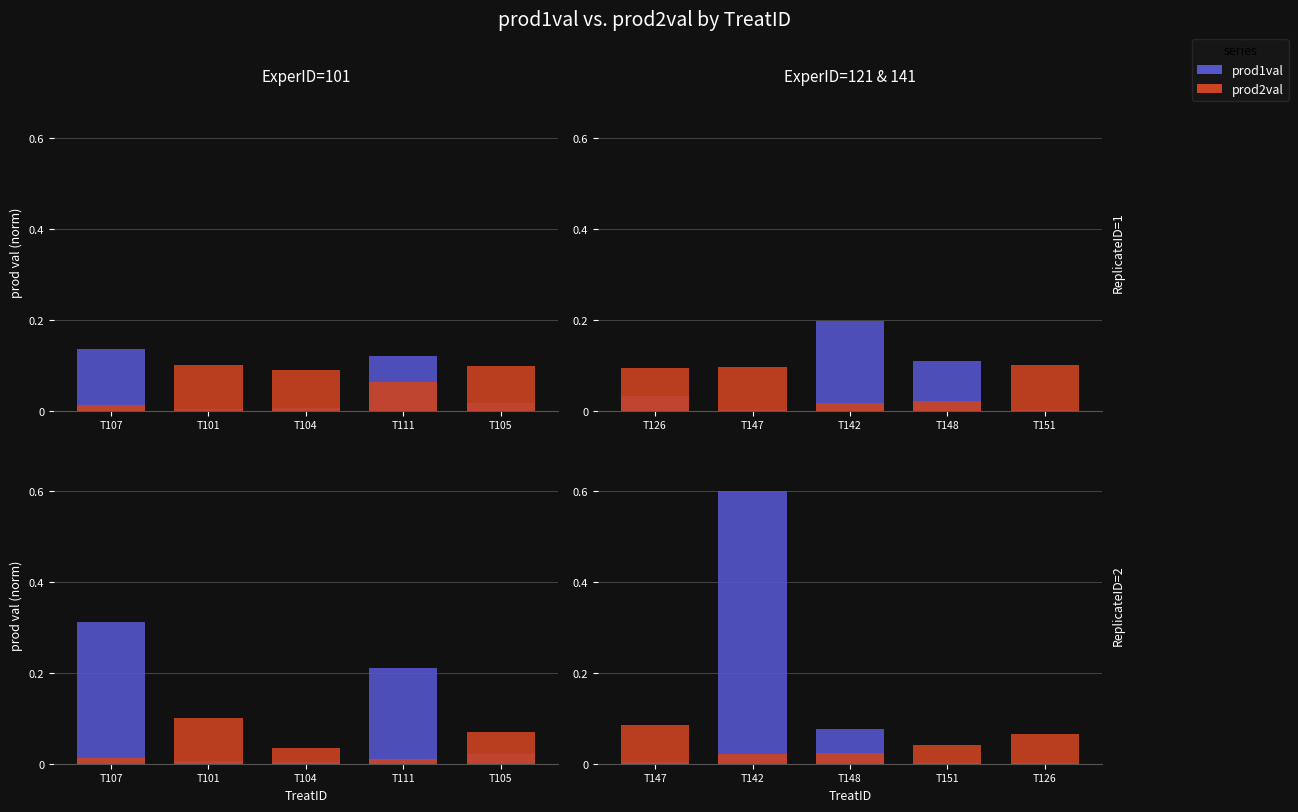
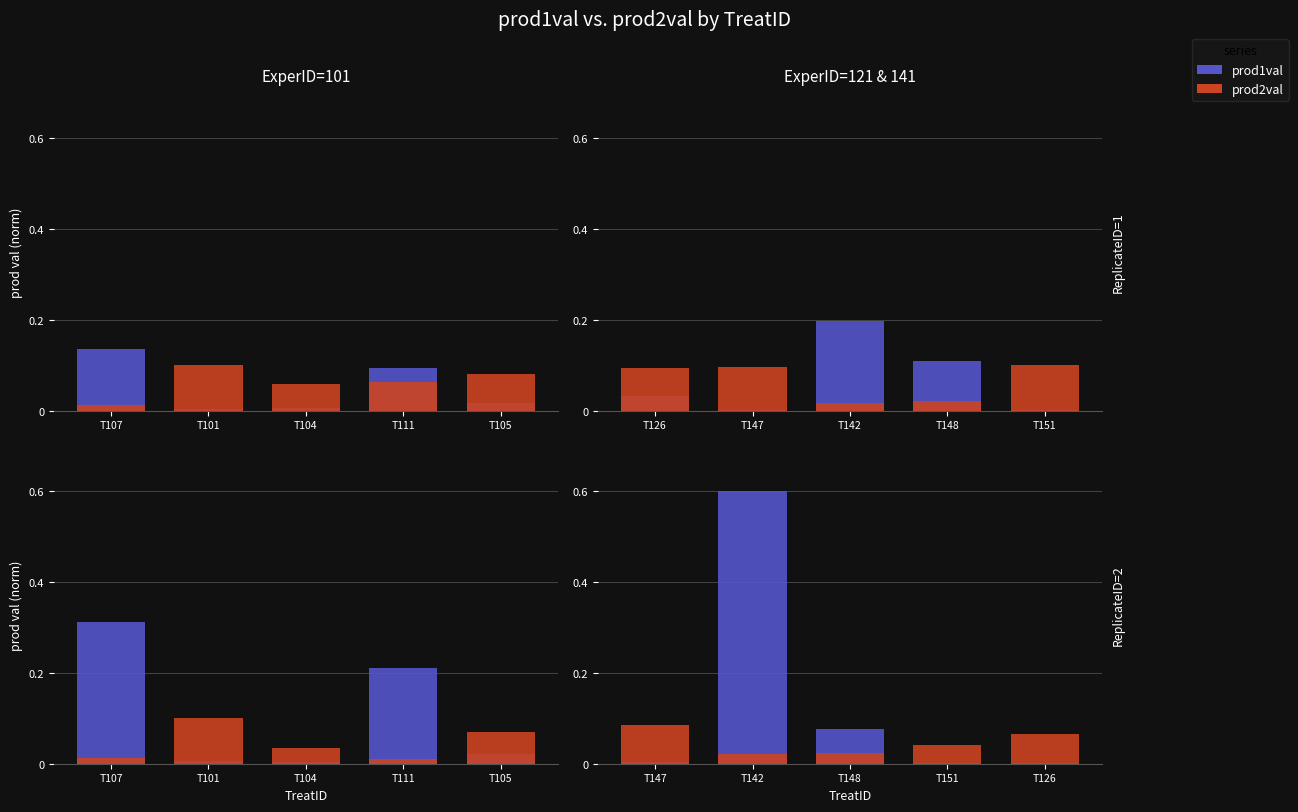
ExperID=101, prod2val, T104: 0.09 -> 0.06
ExperID=101, prod1val, T111: 0.12 -> 0.09
ExperID=101, prod2val, T105: 0.10 -> 0.08
